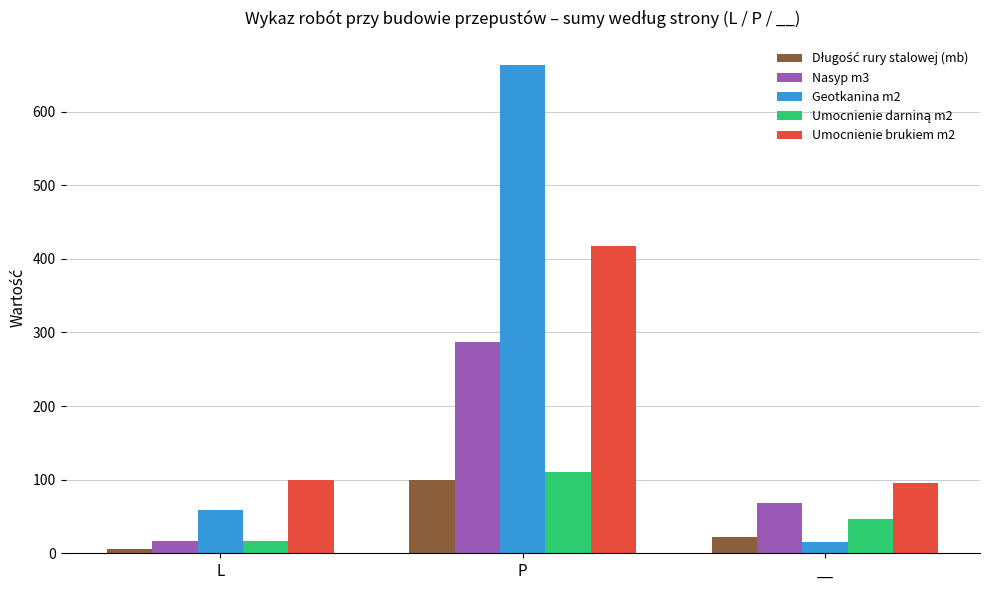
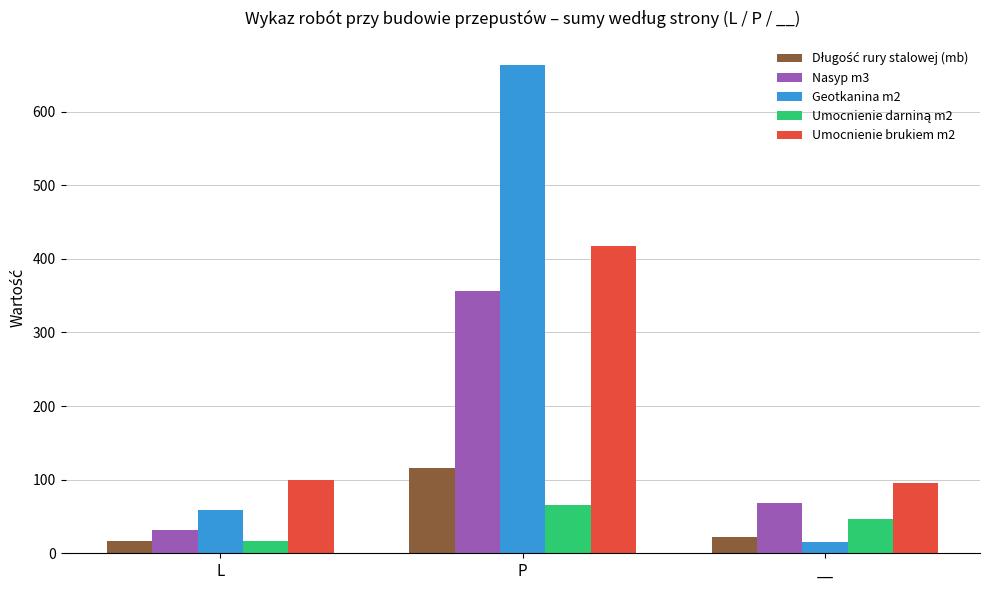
Długość rury stalowej (mb), L: 10 -> 20
Nasyp m3, L: 20 -> 30
Długość rury stalowej (mb), P: 100 -> 120
Nasyp m3, P: 290 -> 360
Umocnienie darniną m2, P: 110 -> 70
